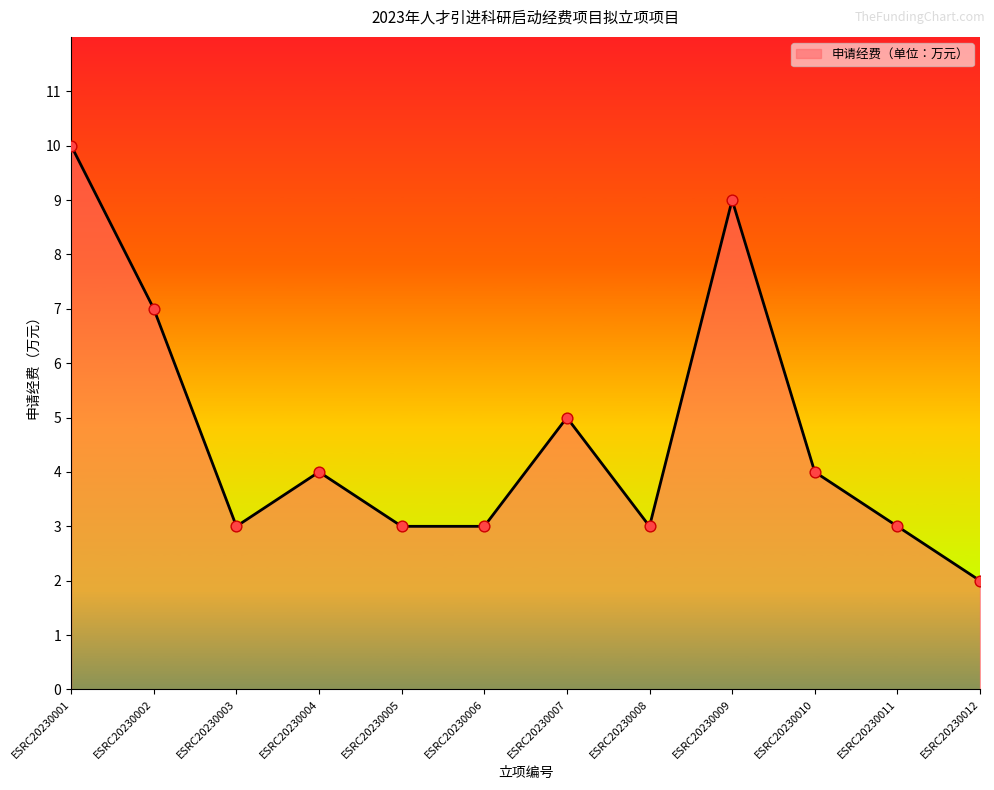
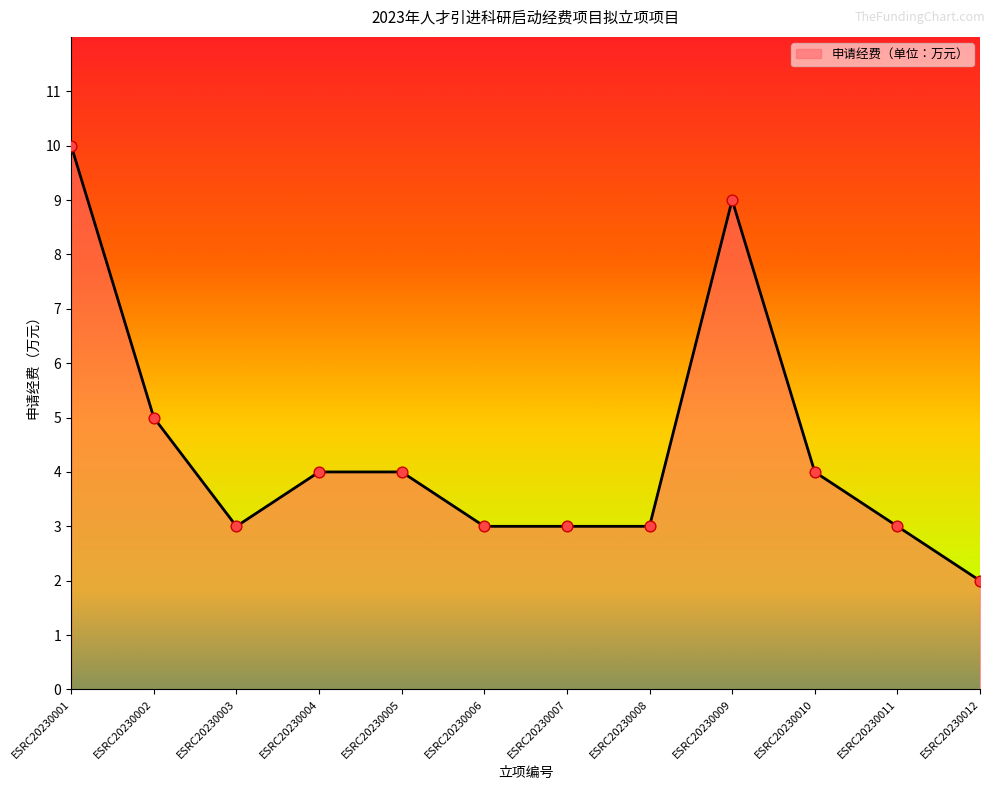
ESRC20230002: 7 -> 5
ESRC20230005: 3 -> 4
ESRC20230007: 5 -> 3
